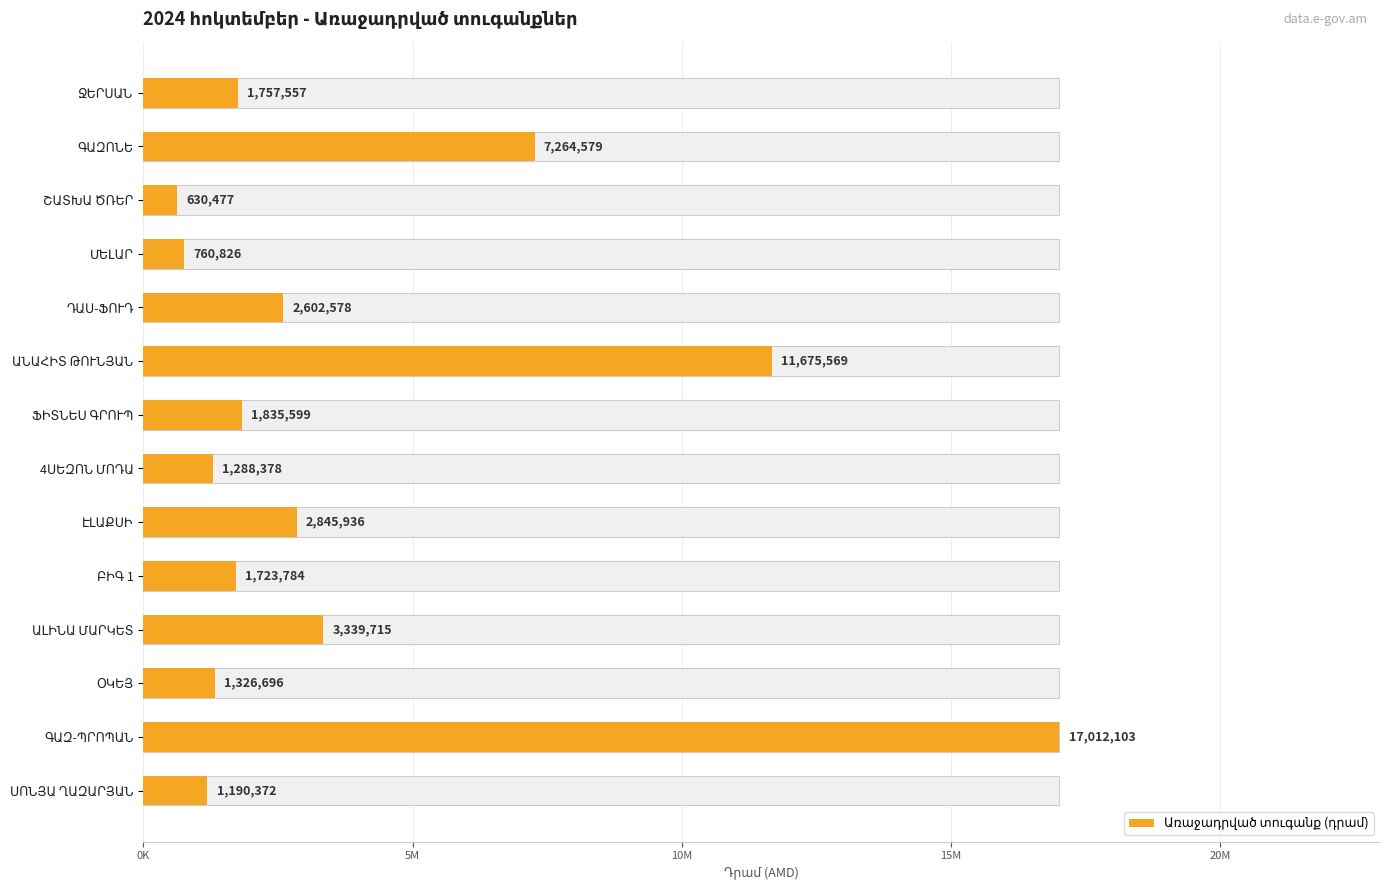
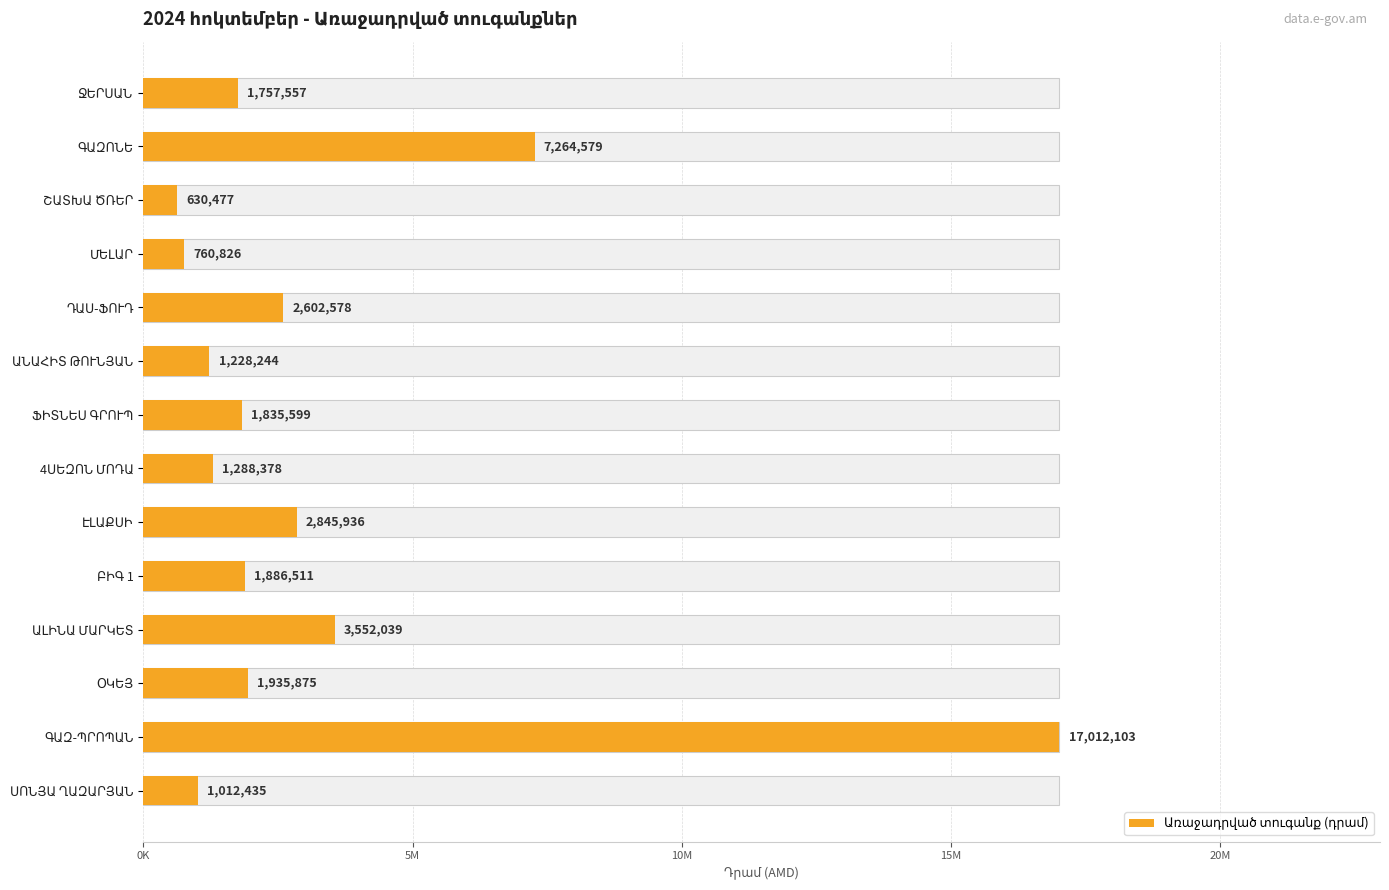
Առաջադրված տուգանք (դրամ), ԱՆԱՀԻՏ ԹՈՒՆՅԱՆ: 11,675,569 -> 1,228,244
Առաջադրված տուգանք (դրամ), ԲԻԳ 1: 1,723,784 -> 1,886,511
Առաջադրված տուգանք (դրամ), ԱԼԻՆԱ ՄԱՐԿԵՏ: 3,339,715 -> 3,552,039
Առաջադրված տուգանք (դրամ), ՕԿԵՅ: 1,326,696 -> 1,935,875
Առաջադրված տուգանք (դրամ), ՍՈՆՅԱ ՂԱԶԱՐՅԱՆ: 1,190,372 -> 1,012,435
